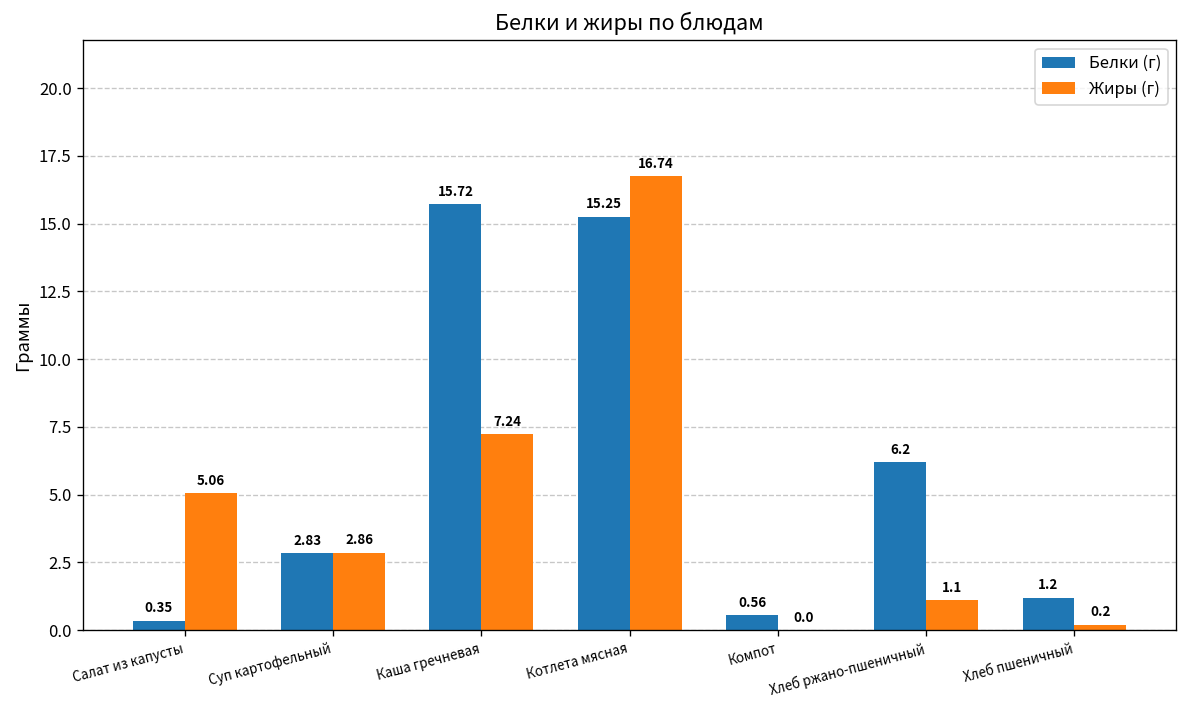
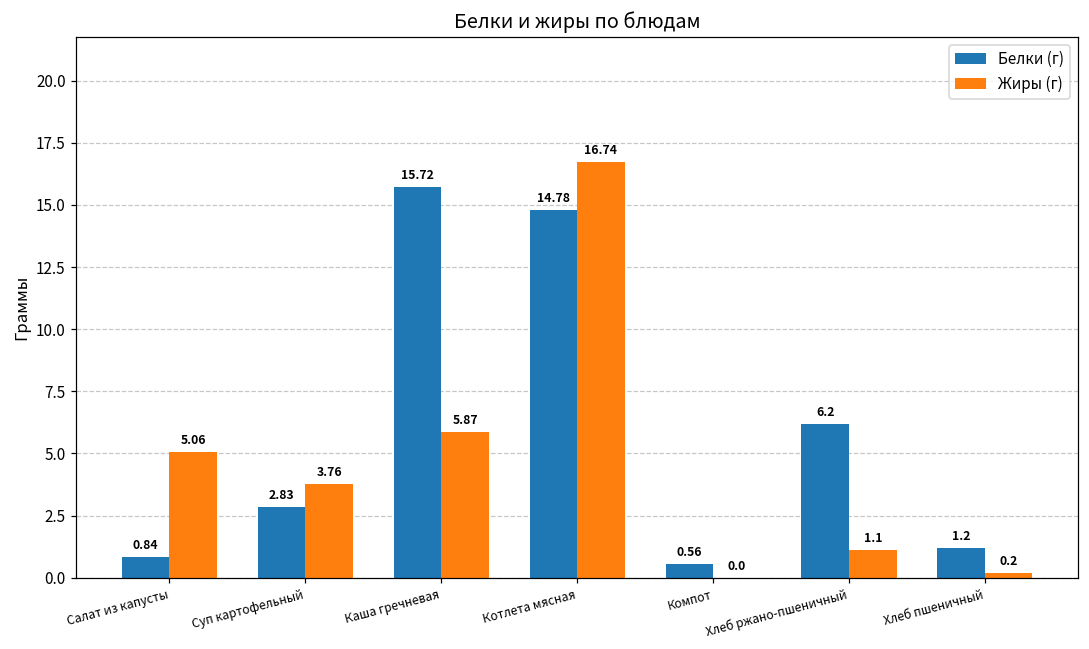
Белки (г), Салат из капусты: 0.35 -> 0.84
Жиры (г), Суп картофельный: 2.86 -> 3.76
Жиры (г), Каша гречневая: 7.24 -> 5.87
Белки (г), Котлета мясная: 15.25 -> 14.78
